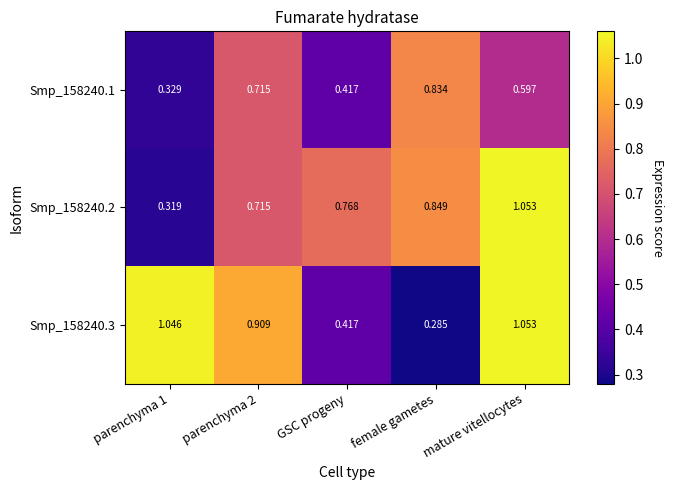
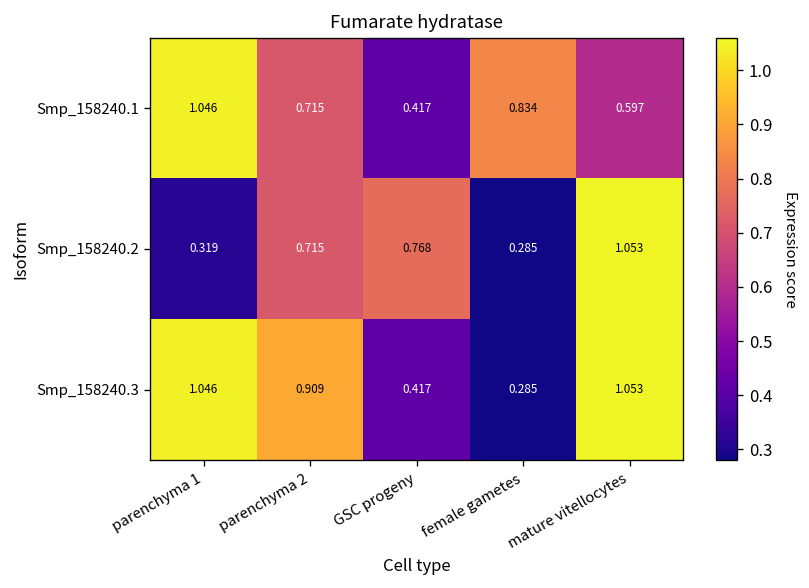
Smp_158240.1, parenchyma 1: 0.329 -> 1.046
Smp_158240.2, female gametes: 0.849 -> 0.285
